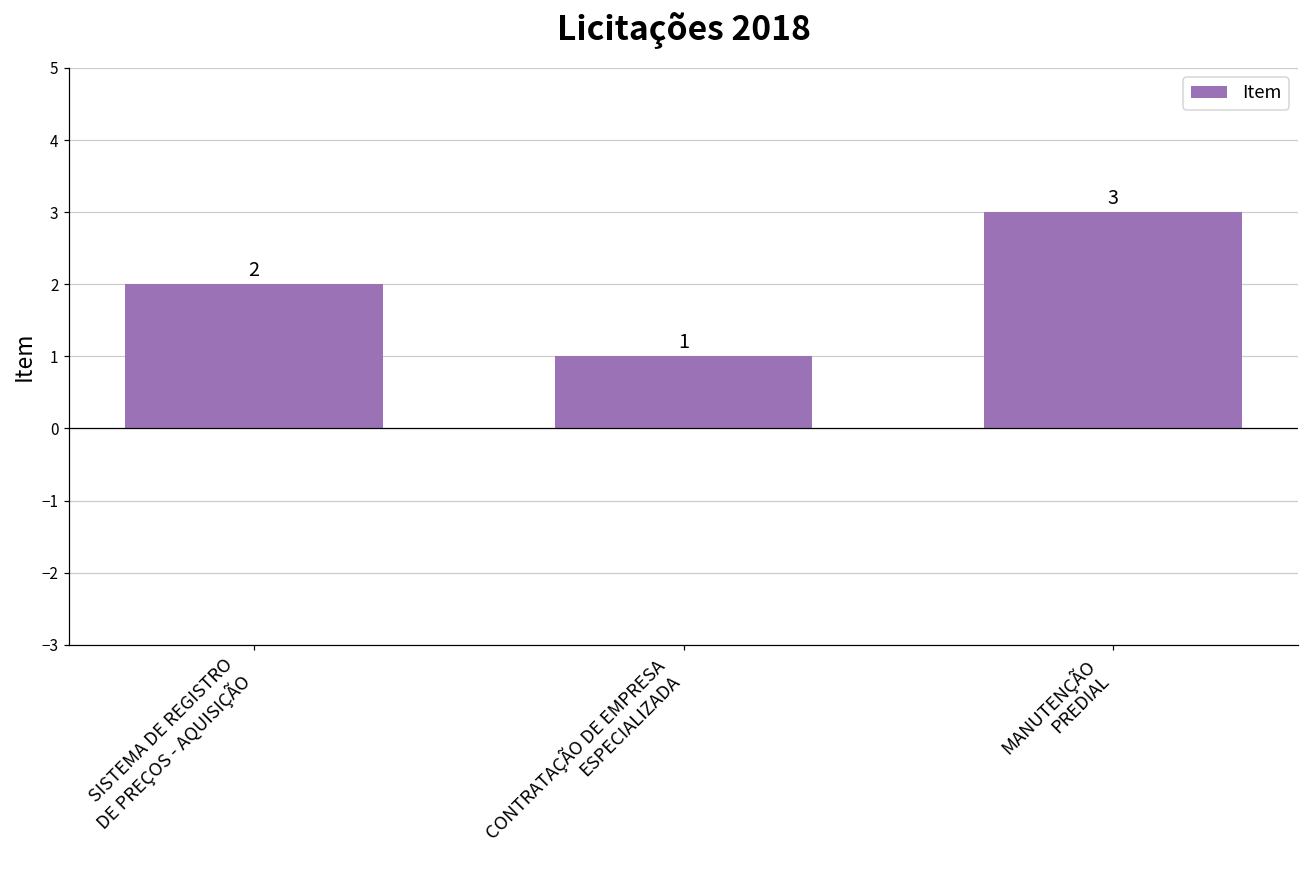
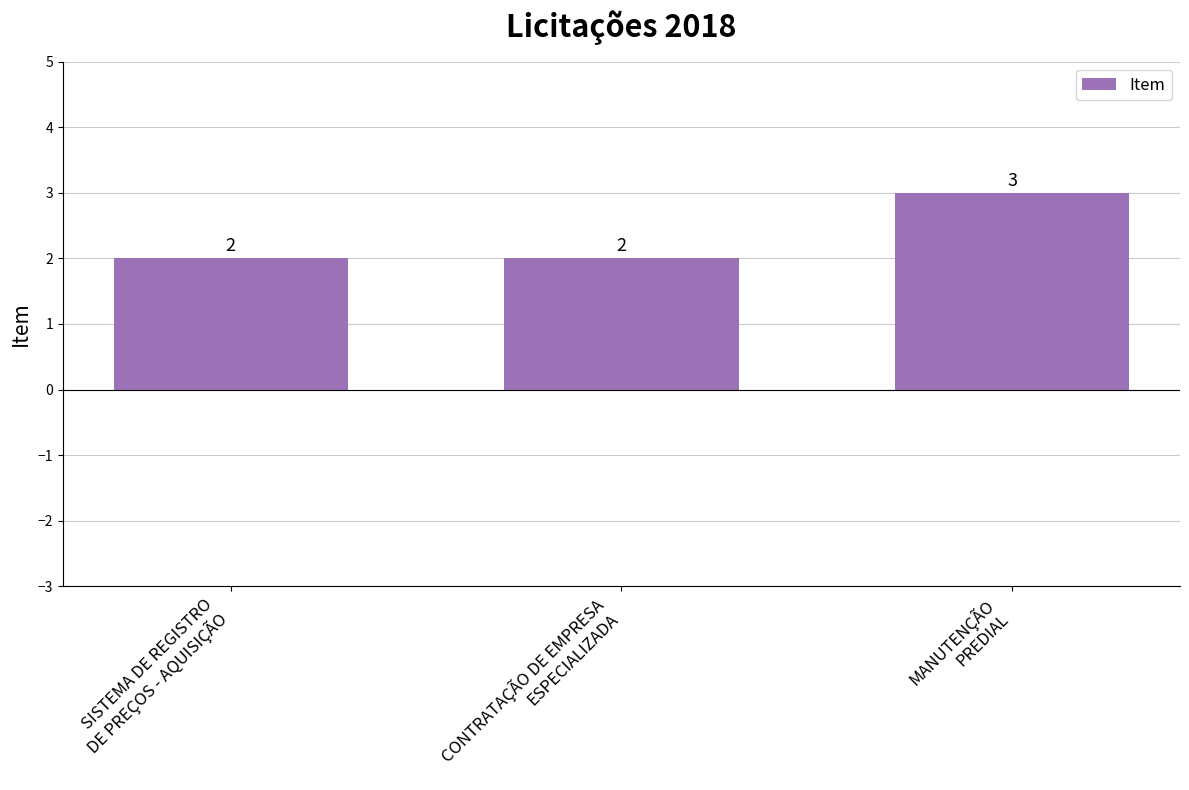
CONTRATAÇÃO DE EMPRESA ESPECIALIZADA: 1 -> 2
